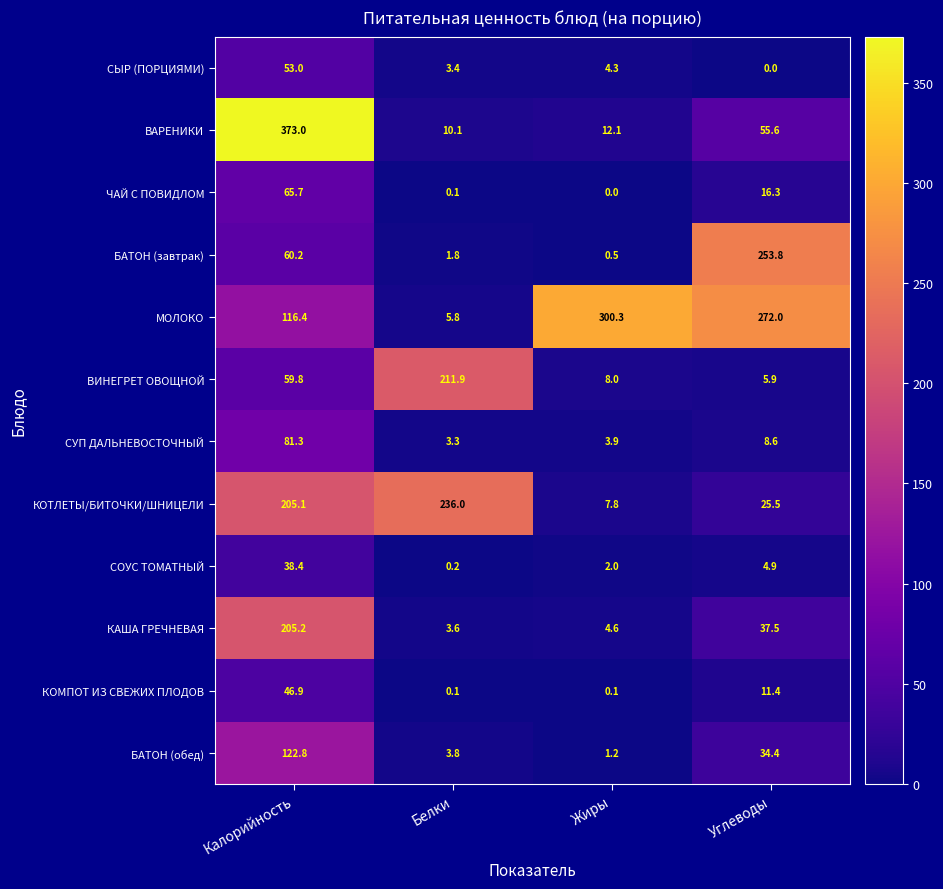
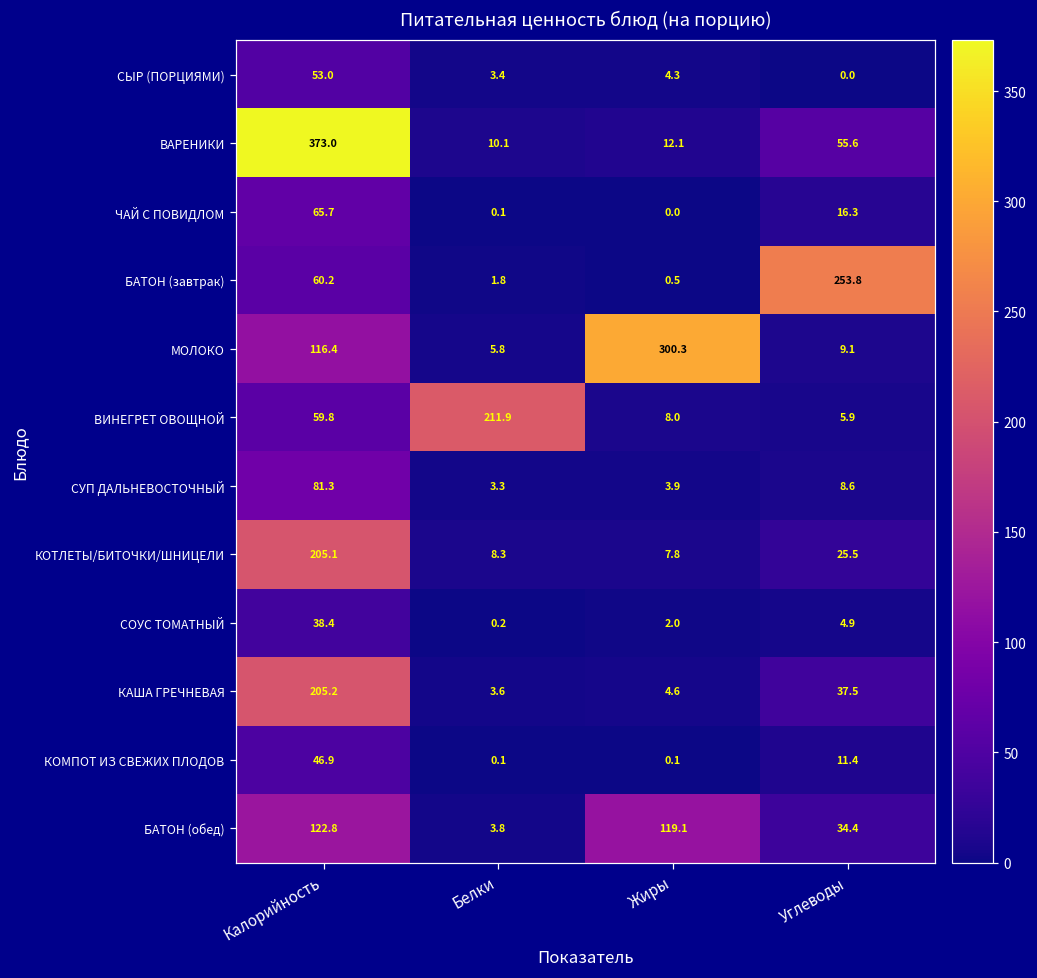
МОЛОКО, Углеводы: 272.0 -> 9.1
КОТЛЕТЫ/БИТОЧКИ/ШНИЦЕЛИ, Белки: 236.0 -> 8.3
БАТОН (обед), Жиры: 1.2 -> 119.1
